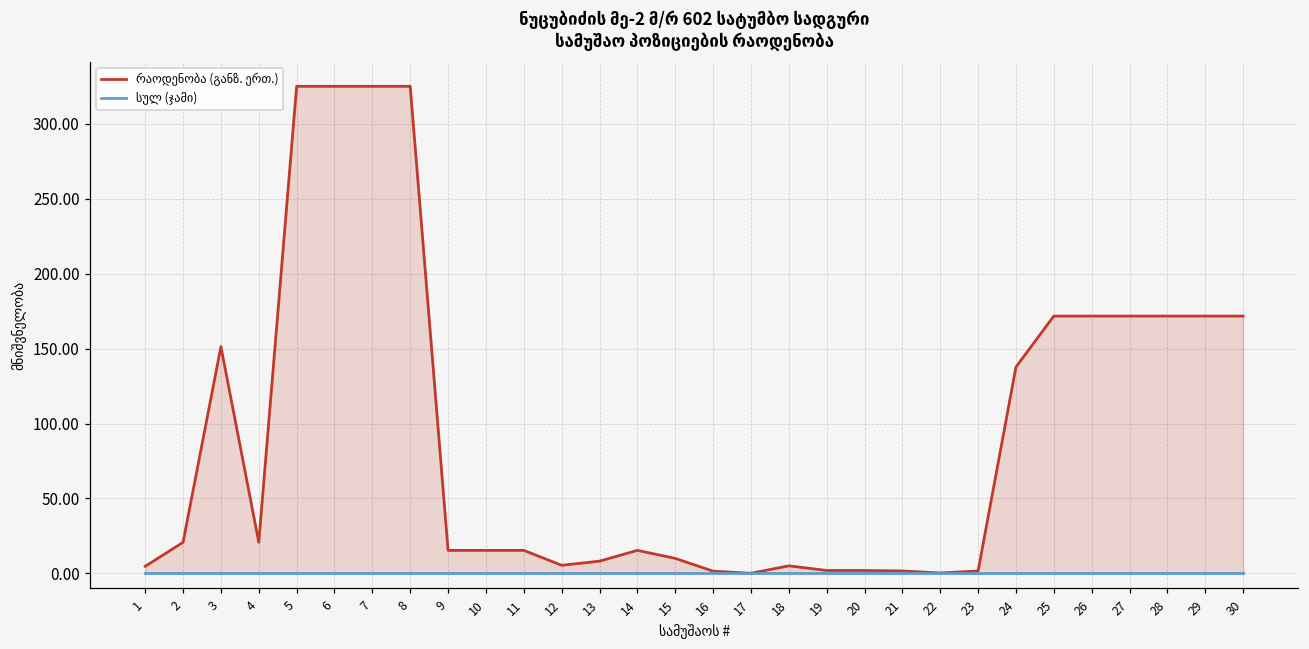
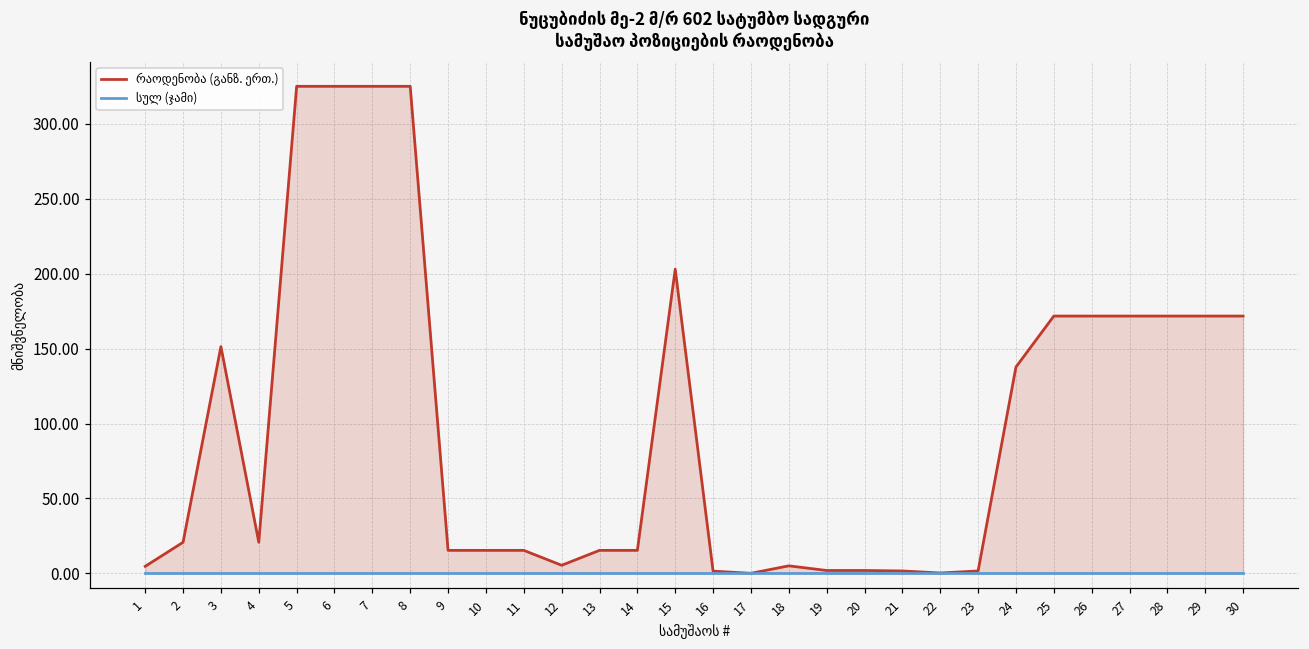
რაოდენობა (განზ. ერთ.), 13: 8 -> 15
რაოდენობა (განზ. ერთ.), 15: 10 -> 203
